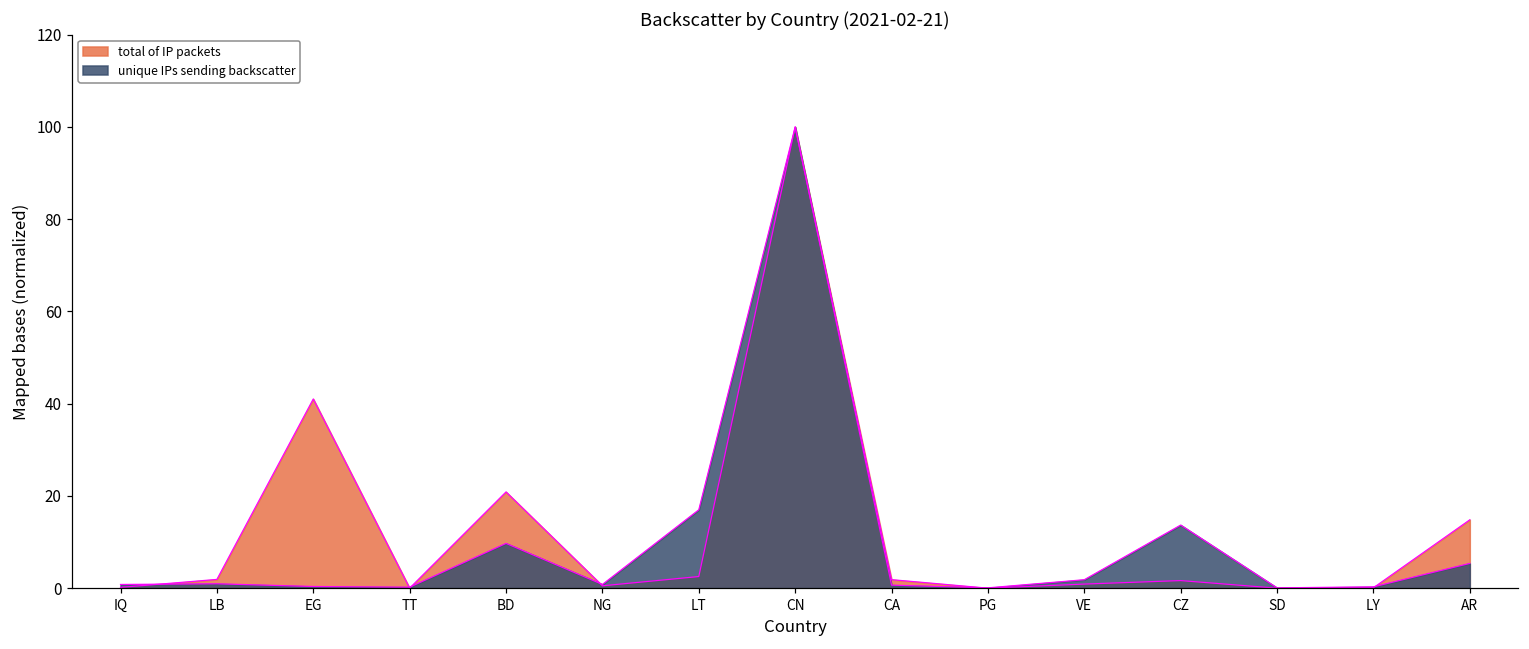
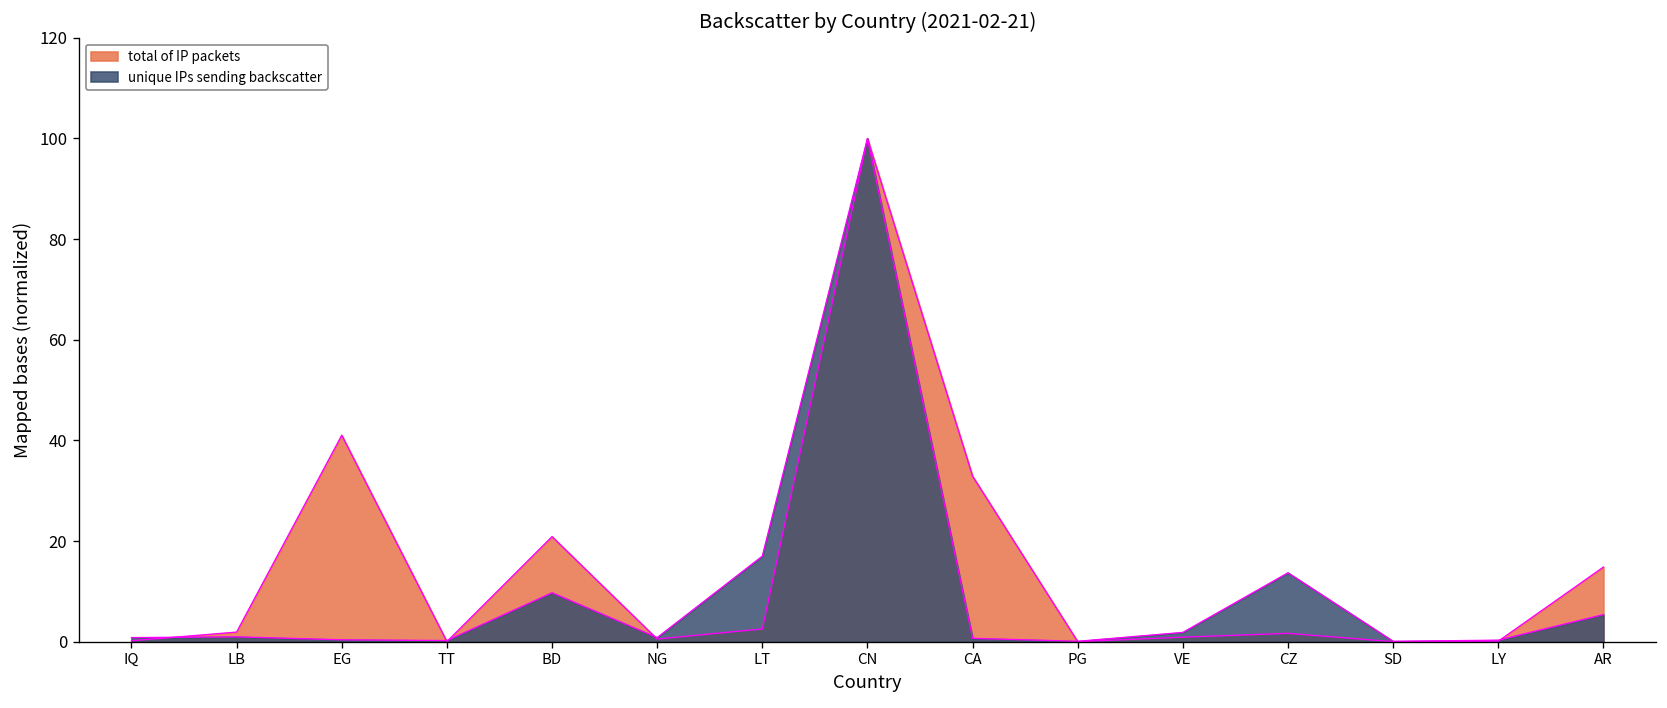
total of IP packets, CA: 2 -> 33
